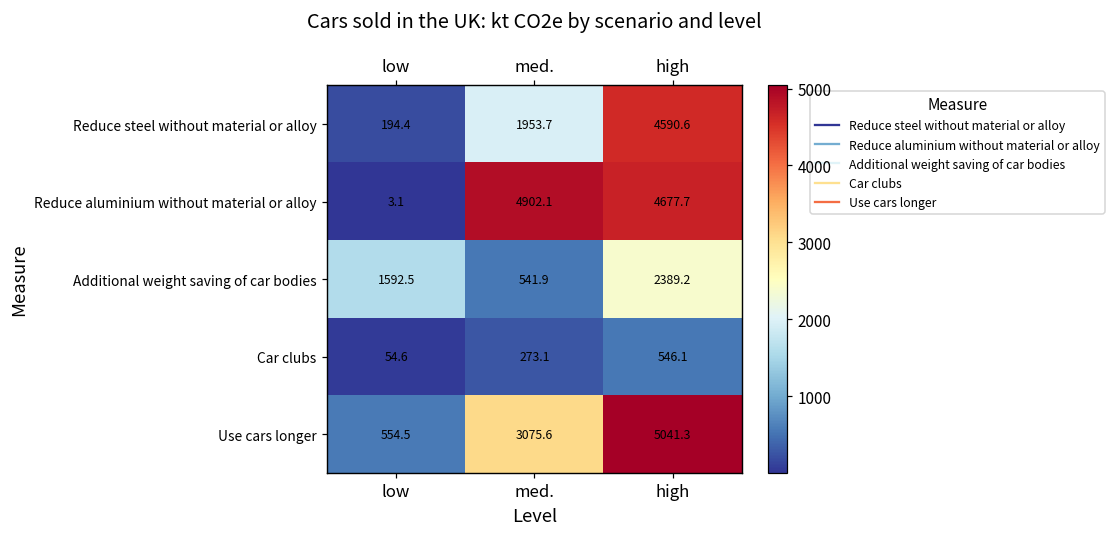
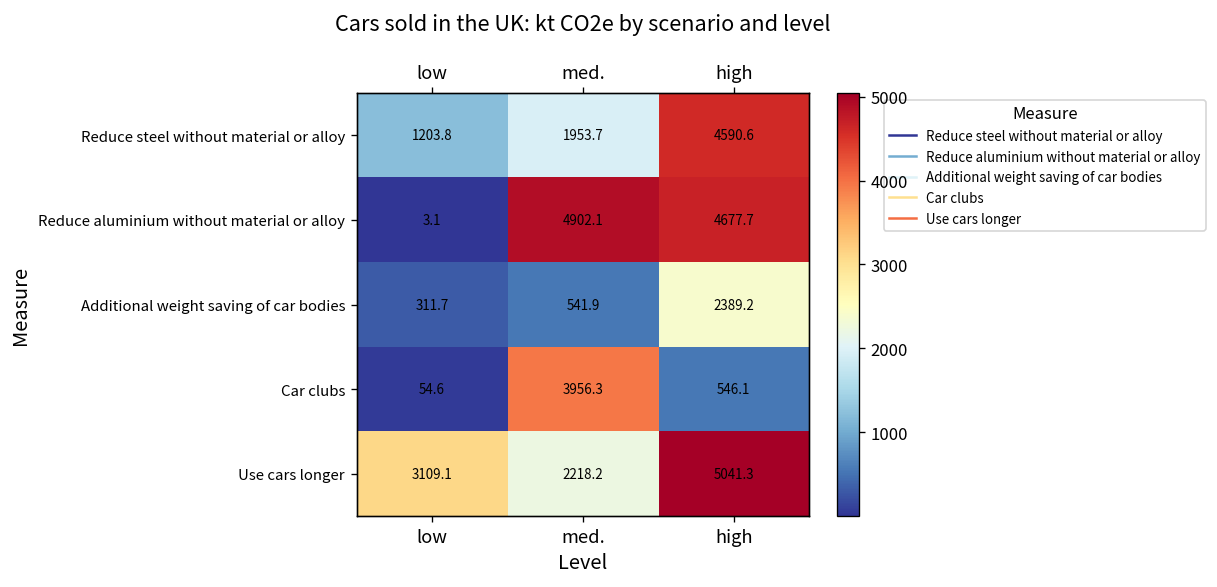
Reduce steel without material or alloy, low: 194.4 -> 1203.8
Additional weight saving of car bodies, low: 1592.5 -> 311.7
Car clubs, med.: 273.1 -> 3956.3
Use cars longer, low: 554.5 -> 3109.1
Use cars longer, med.: 3075.6 -> 2218.2
